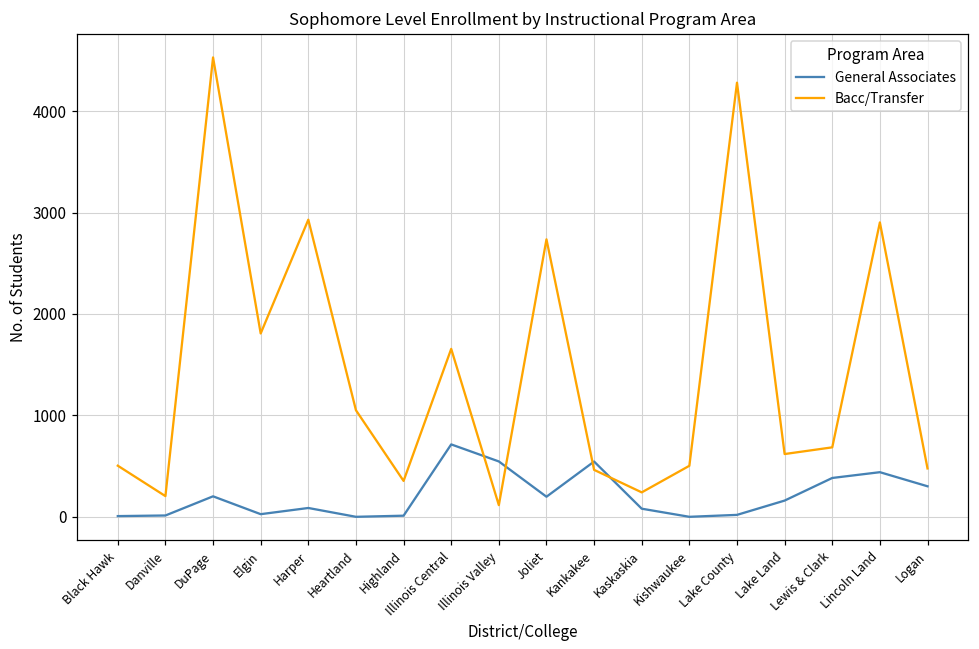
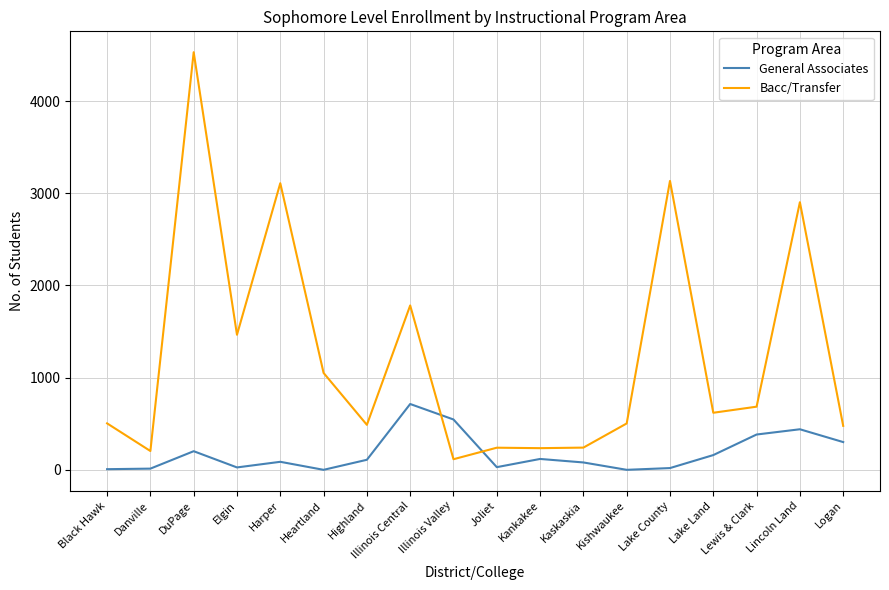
Bacc/Transfer, Elgin: 1800 -> 1500
Bacc/Transfer, Harper: 2900 -> 3100
General Associates, Highland: 0 -> 100
Bacc/Transfer, Highland: 400 -> 500
Bacc/Transfer, Illinois Central: 1700 -> 1800
General Associates, Joliet: 200 -> 0
Bacc/Transfer, Joliet: 2700 -> 200
General Associates, Kankakee: 500 -> 100
Bacc/Transfer, Kankakee: 500 -> 200
Bacc/Transfer, Lake County: 4300 -> 3100
